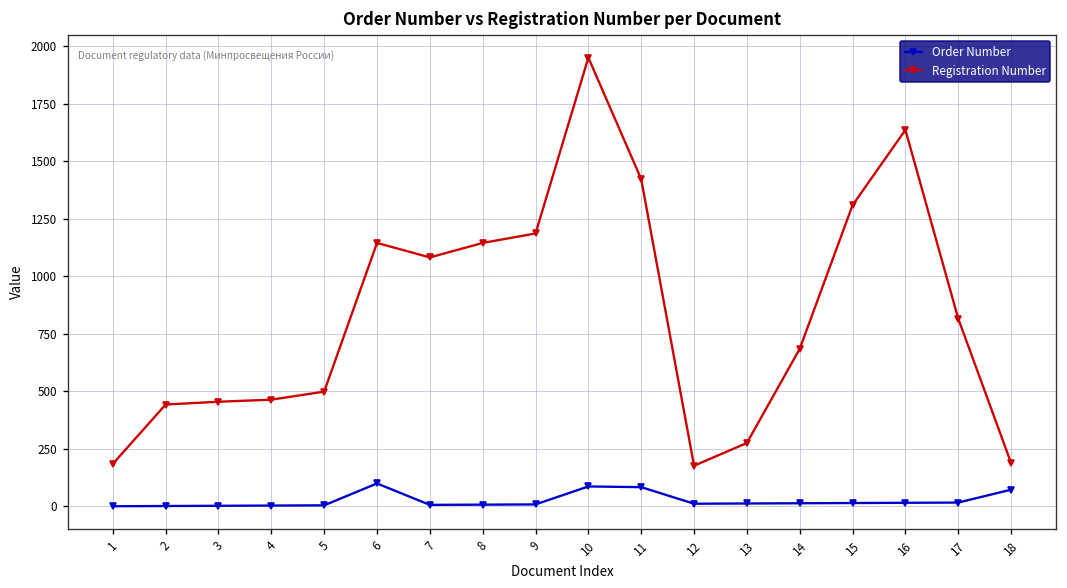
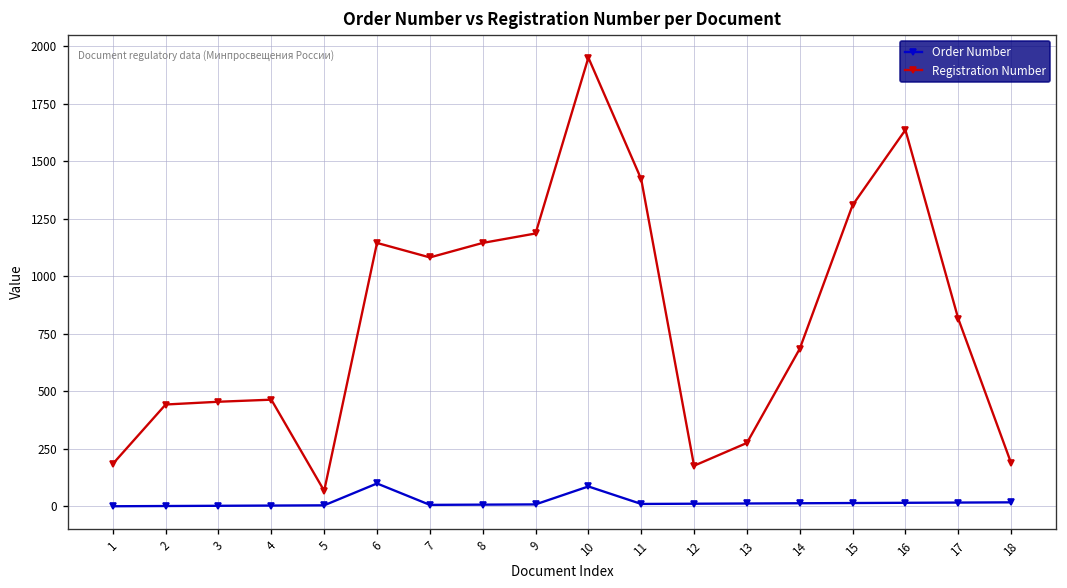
Registration Number, 5: 500 -> 70
Order Number, 11: 80 -> 10
Order Number, 18: 70 -> 20
